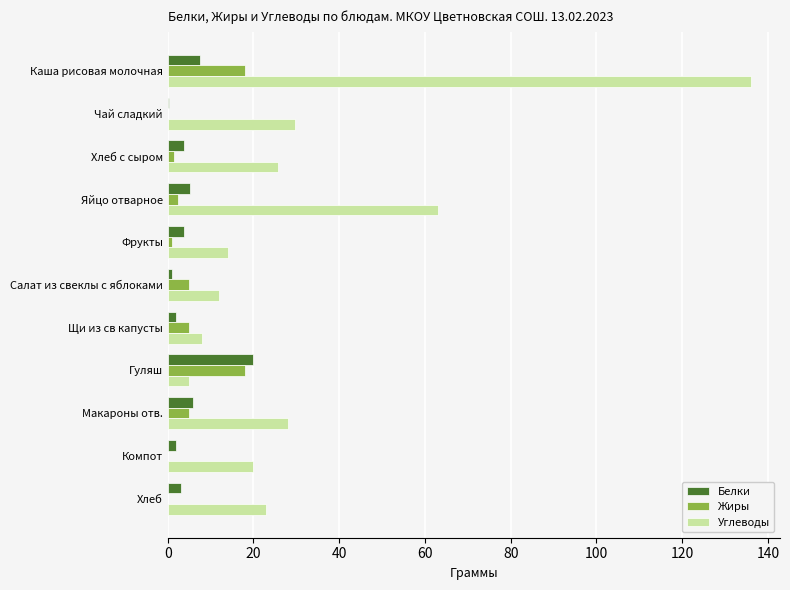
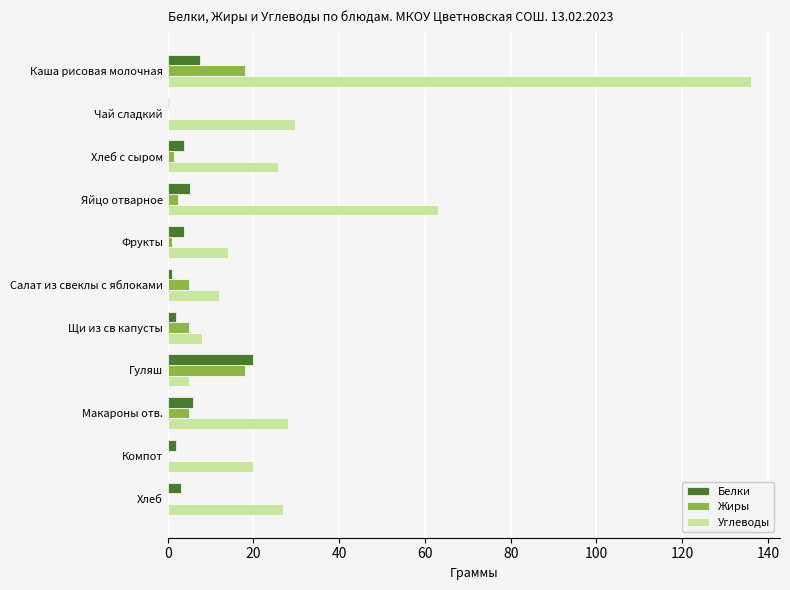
Углеводы, Хлеб: 23 -> 27
